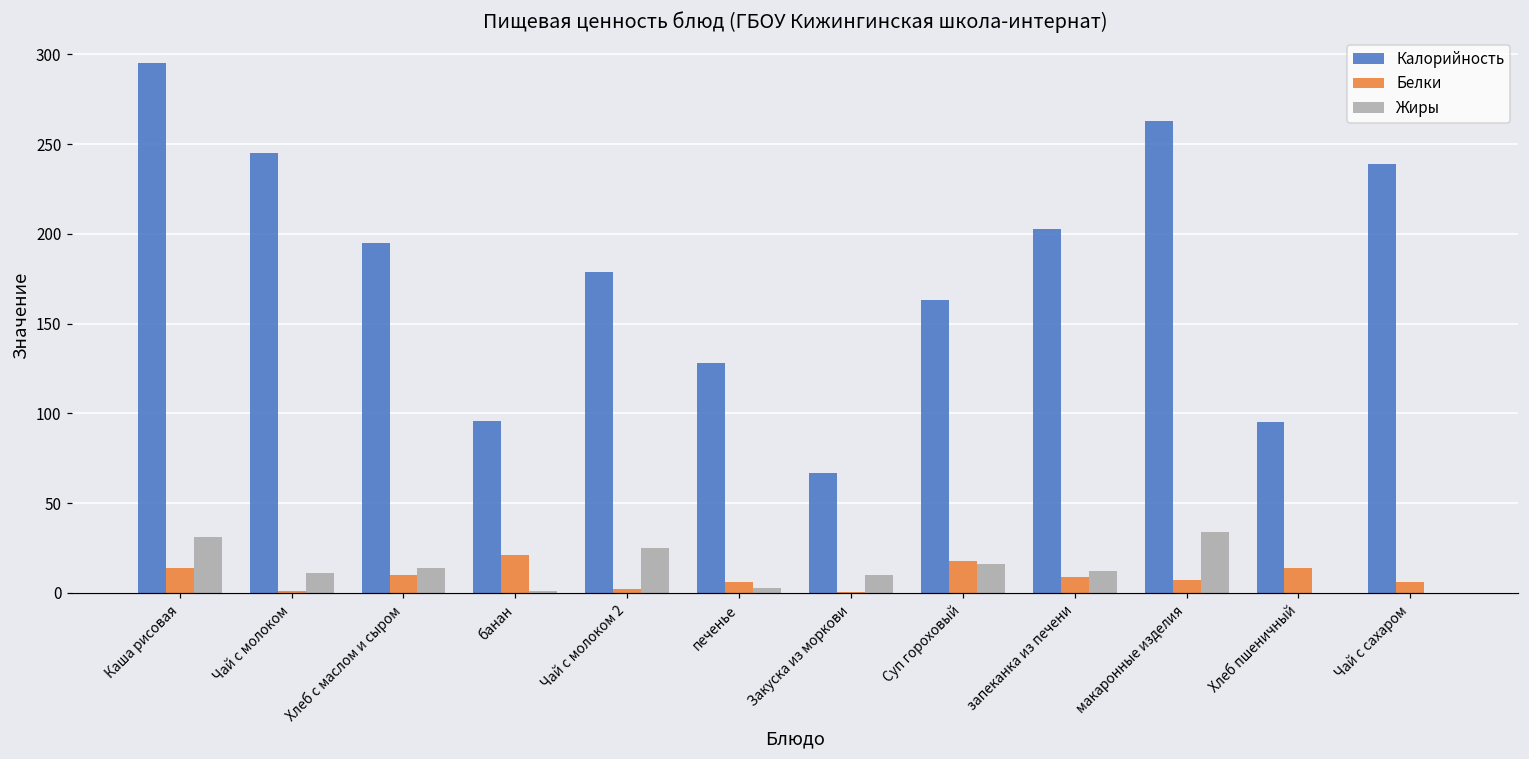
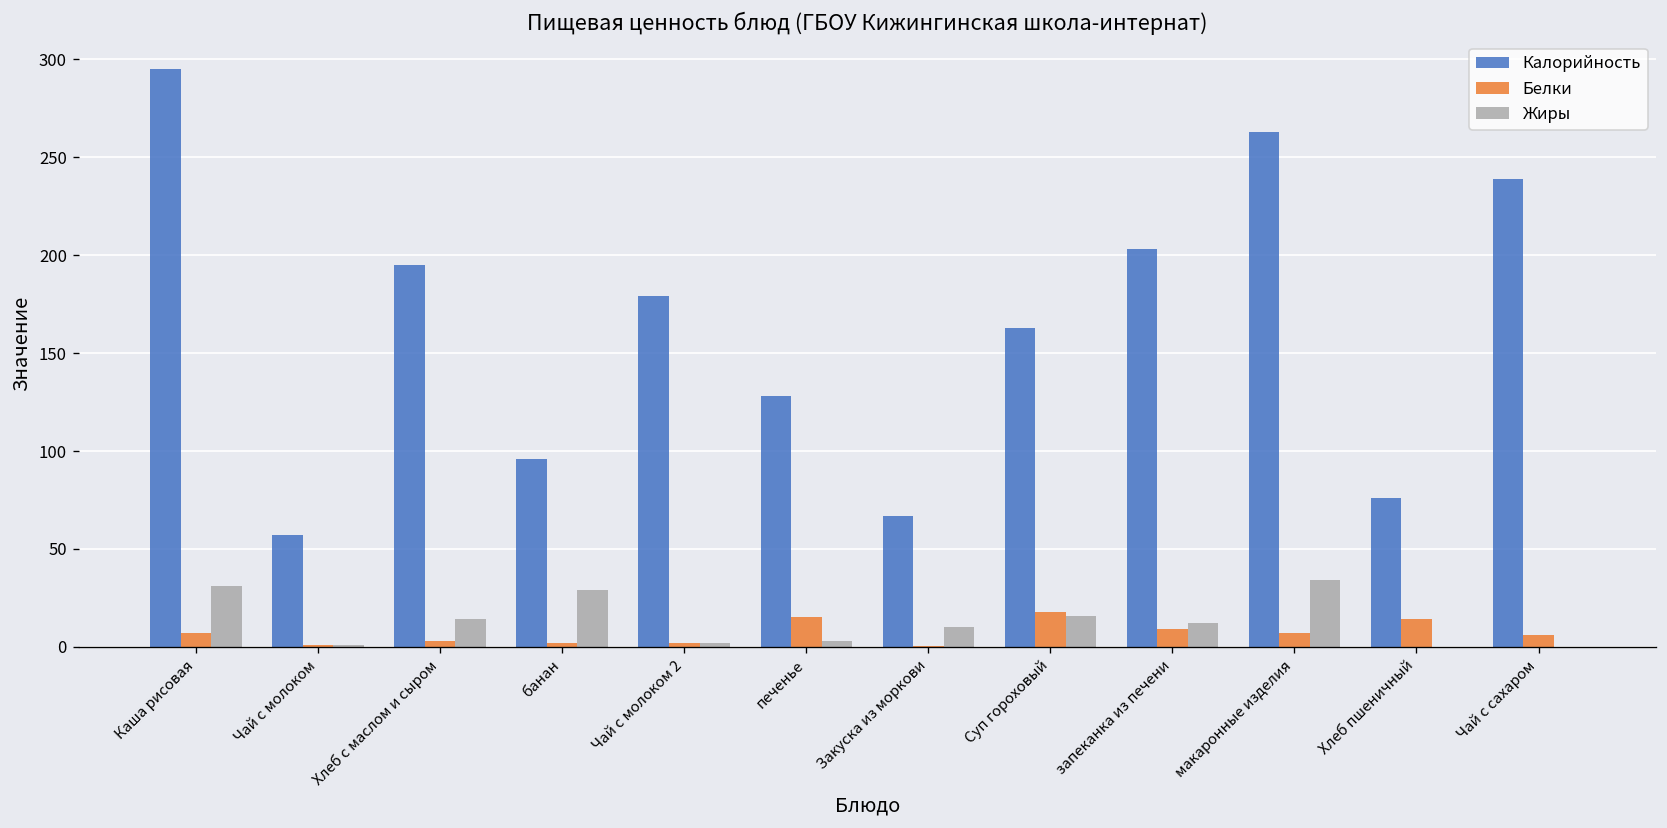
Белки, Каша рисовая: 14 -> 7
Калорийность, Чай с молоком: 245 -> 57
Жиры, Чай с молоком: 11 -> 1
Белки, Хлеб с маслом и сыром: 10 -> 3
Белки, банан: 21 -> 2
Жиры, банан: 1 -> 29
Жиры, Чай с молоком 2: 25 -> 2
Белки, печенье: 6 -> 15
Калорийность, Хлеб пшеничный: 95 -> 76
